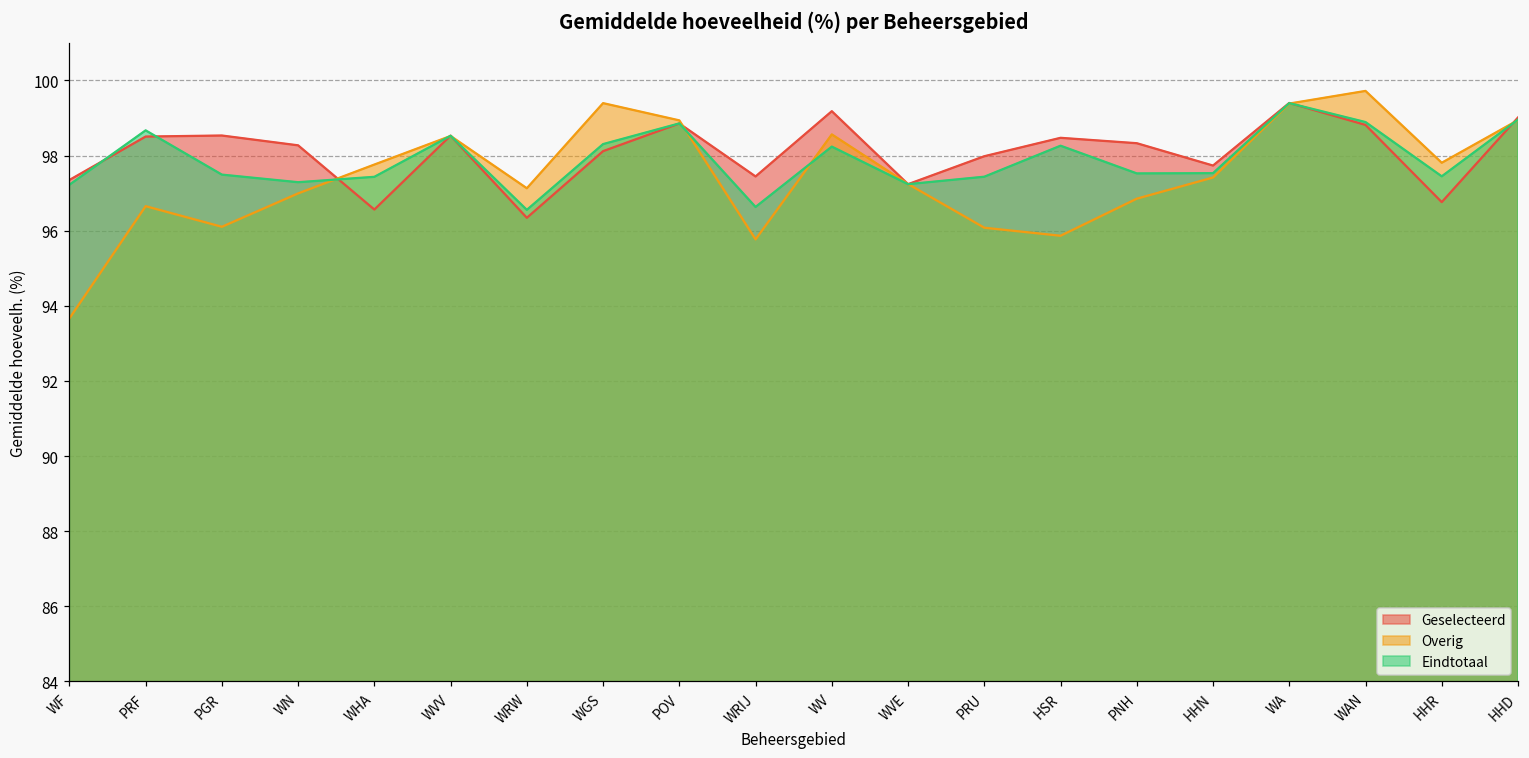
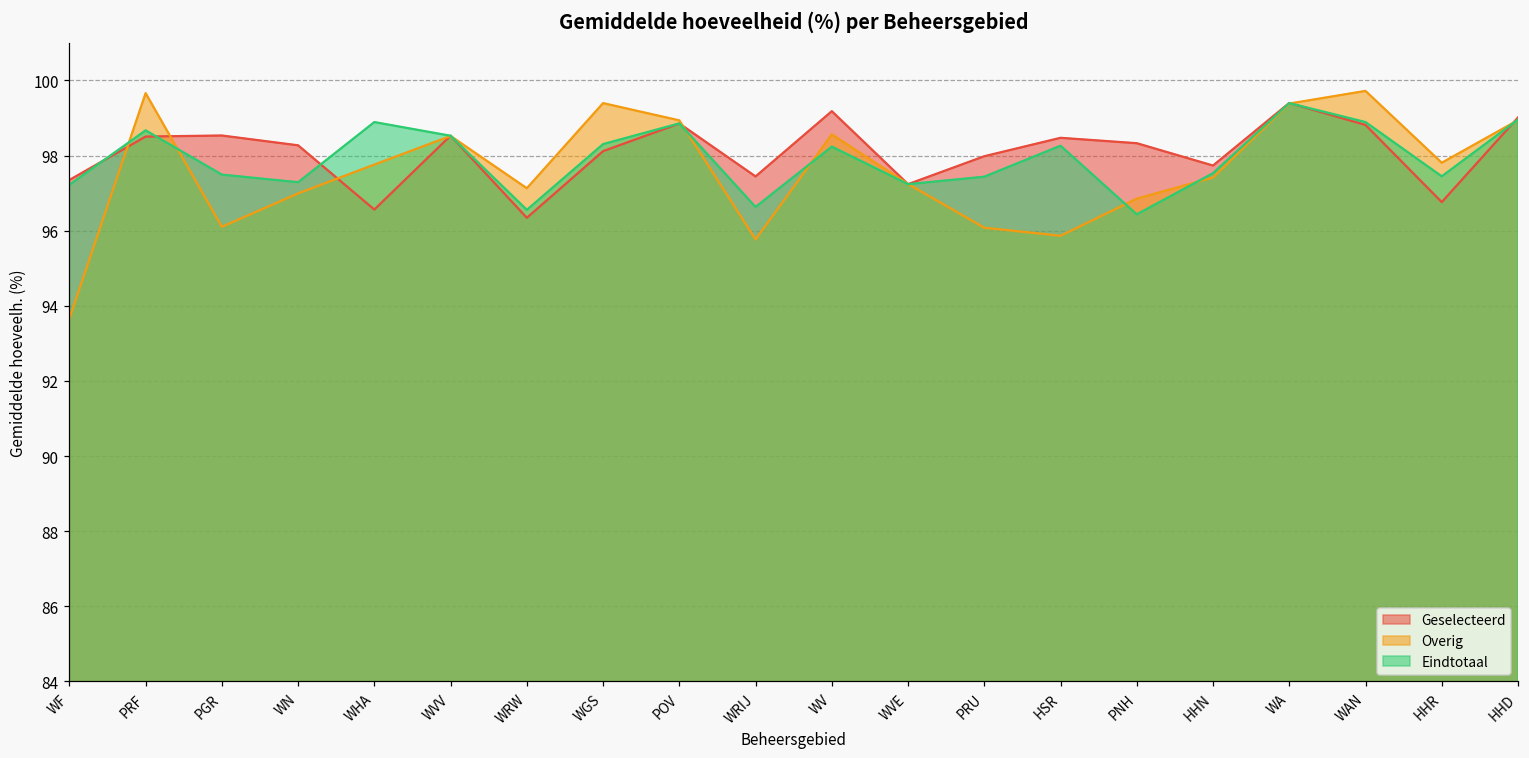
Overig, PRF: 96.7 -> 99.7
Eindtotaal, WHA: 97.4 -> 98.9
Eindtotaal, PNH: 97.5 -> 96.4
